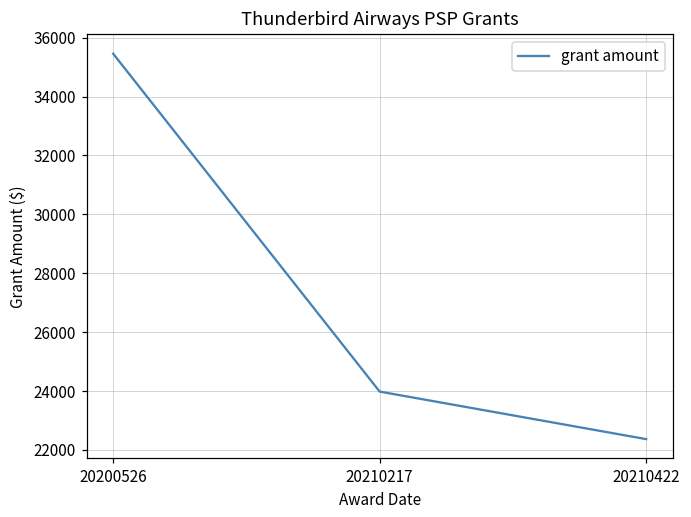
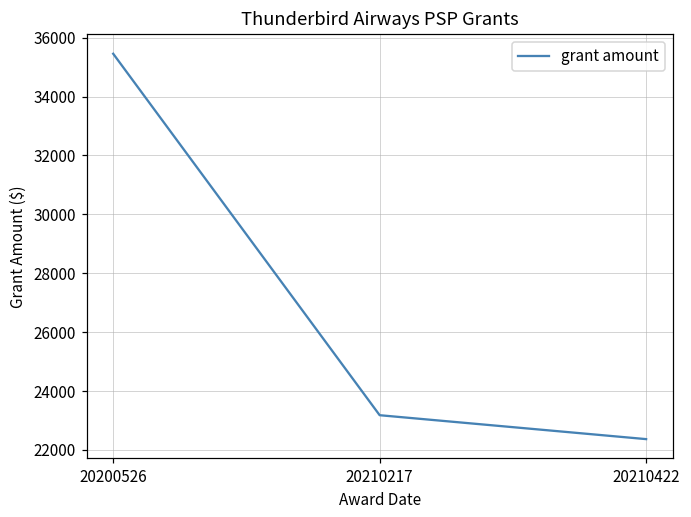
20210217: 24000 -> 23200
